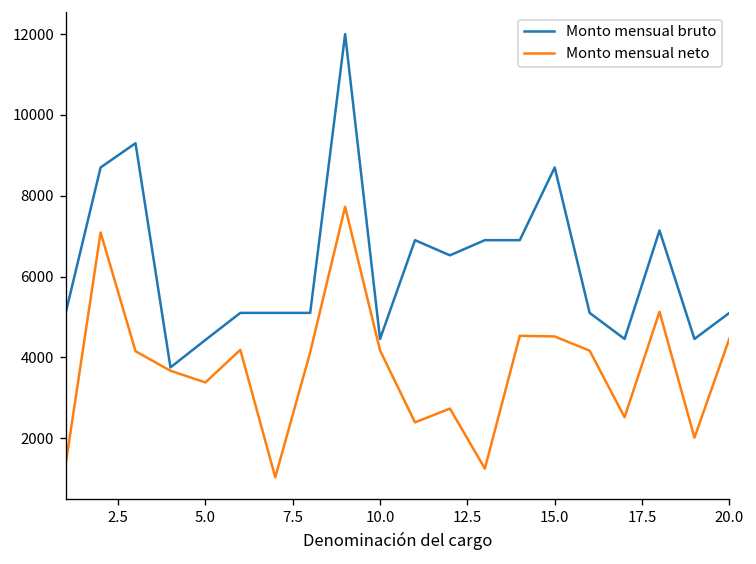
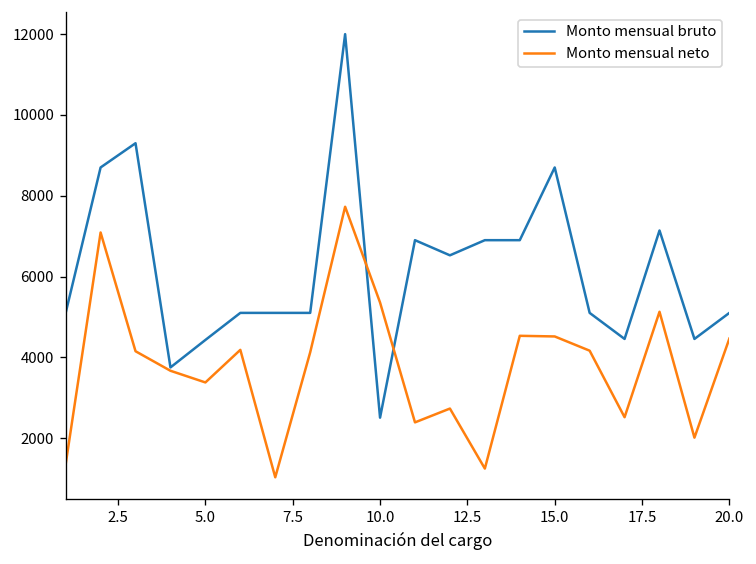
Monto mensual bruto, 10.0: 4500 -> 2500
Monto mensual neto, 10.0: 4200 -> 5400
